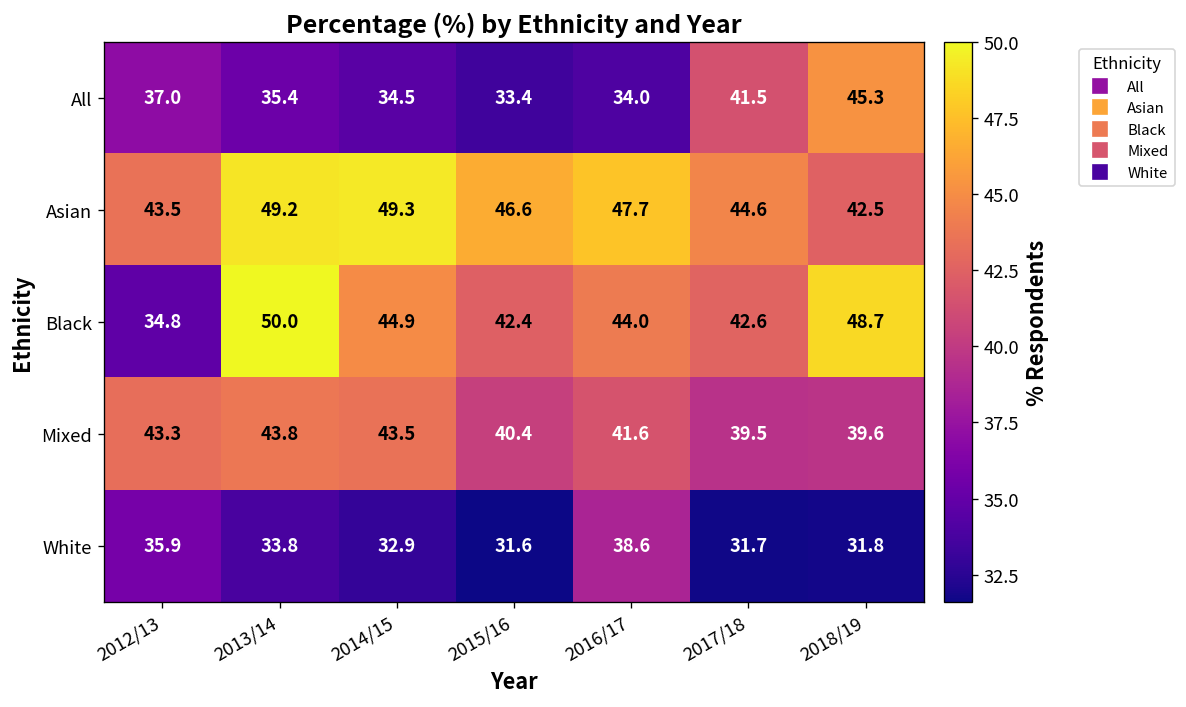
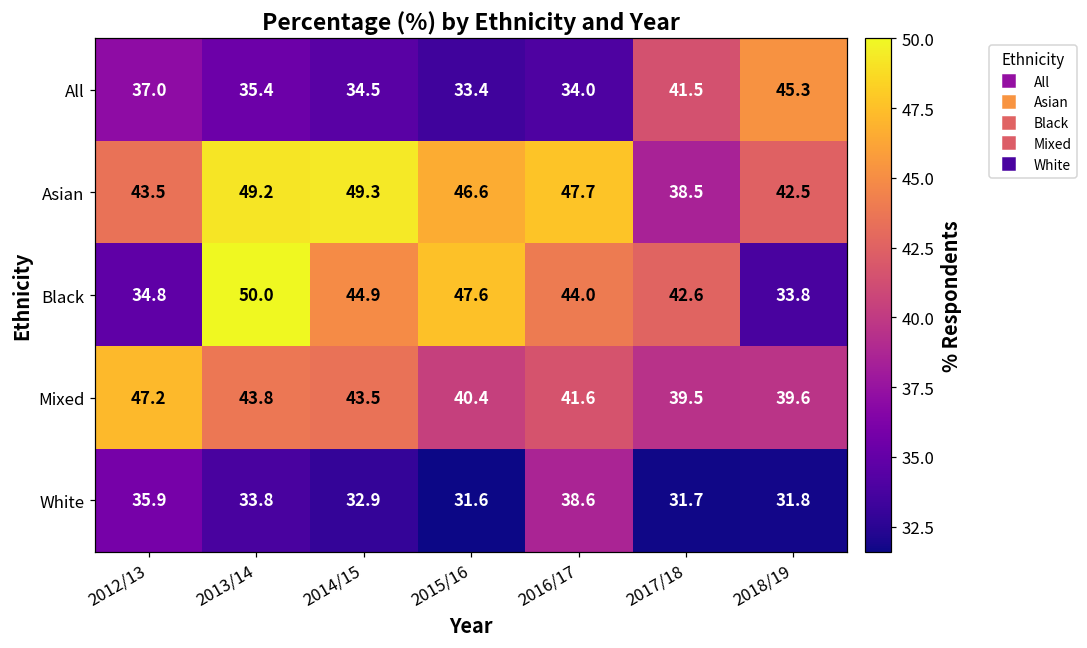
Asian, 2017/18: 44.6 -> 38.5
Black, 2015/16: 42.4 -> 47.6
Black, 2018/19: 48.7 -> 33.8
Mixed, 2012/13: 43.3 -> 47.2
